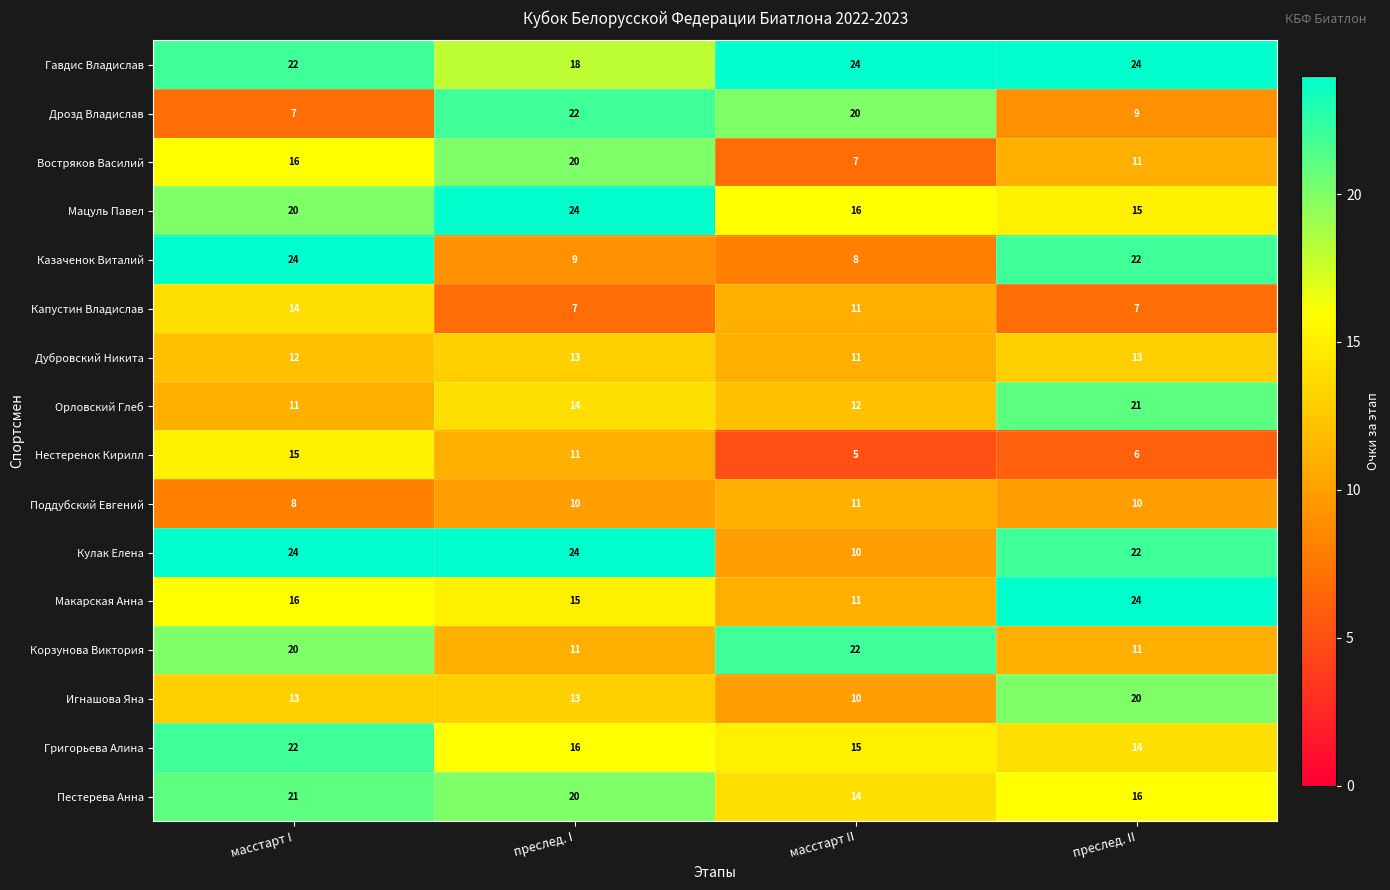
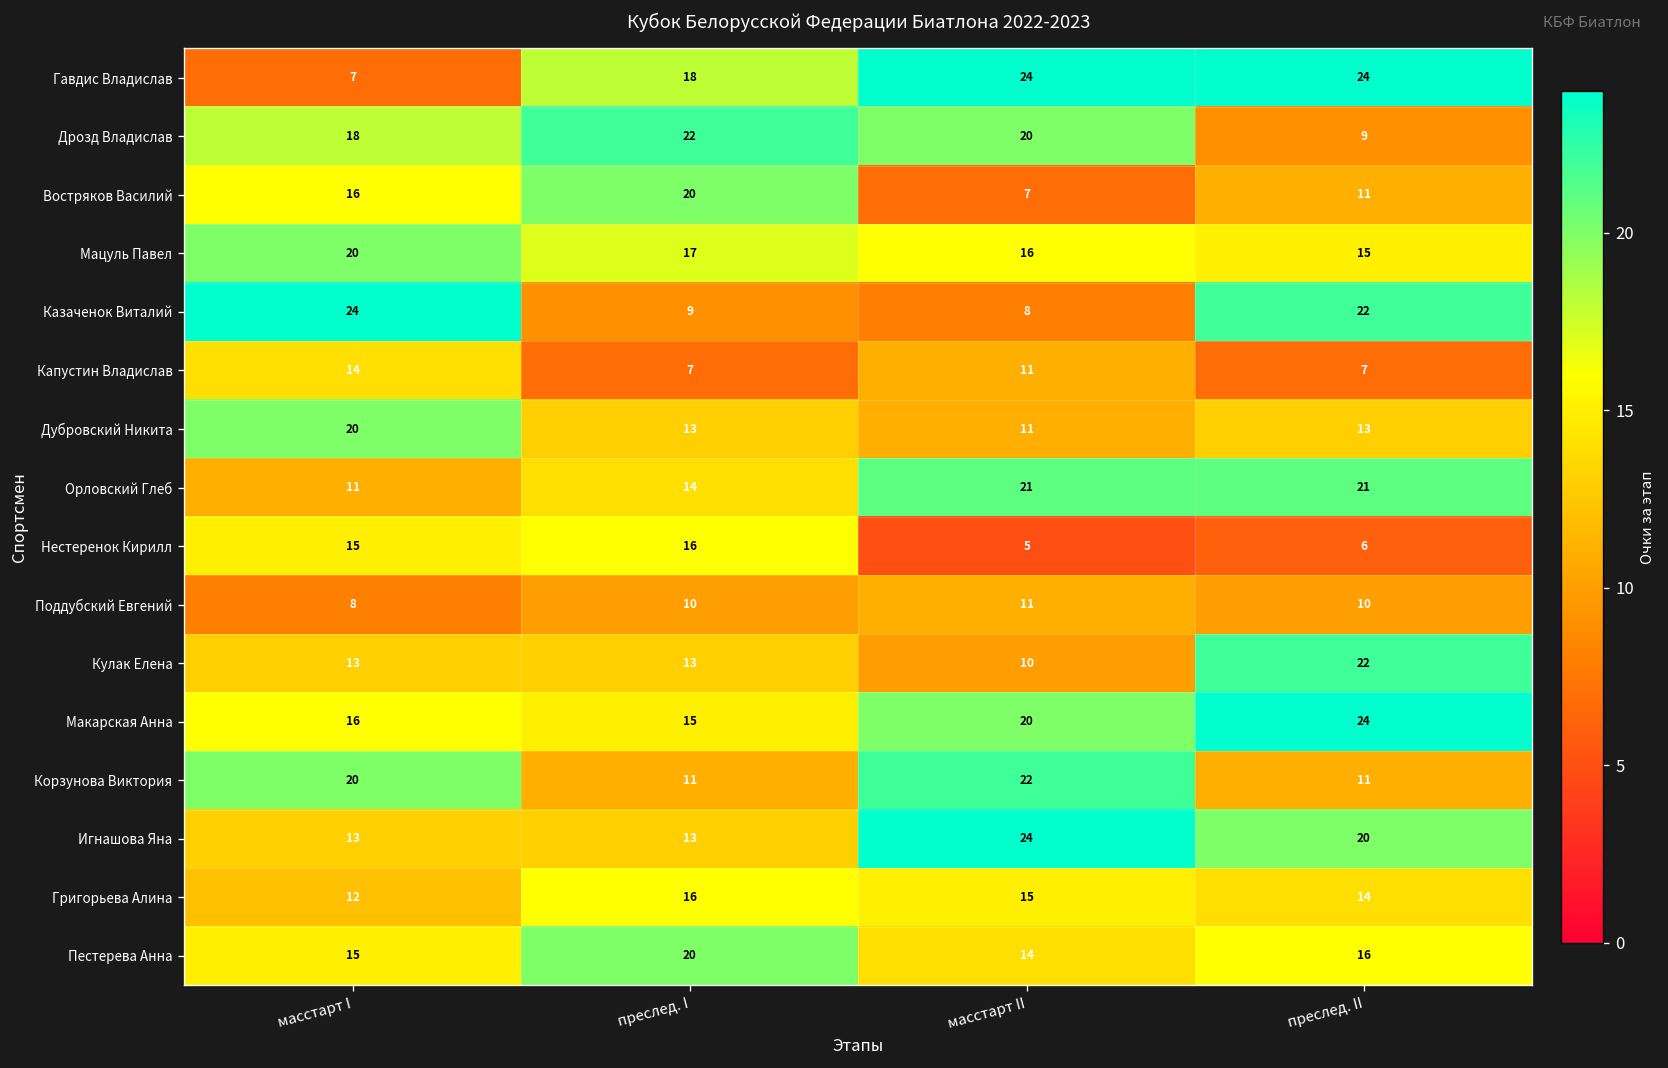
Гавдис Владислав, масстарт I: 22 -> 7
Дрозд Владислав, масстарт I: 7 -> 18
Мацуль Павел, преслед. I: 24 -> 17
Дубровский Никита, масстарт I: 12 -> 20
Орловский Глеб, масстарт II: 12 -> 21
Нестеренок Кирилл, преслед. I: 11 -> 16
Кулак Елена, масстарт I: 24 -> 13
Кулак Елена, преслед. I: 24 -> 13
Макарская Анна, масстарт II: 11 -> 20
Игнашова Яна, масстарт II: 10 -> 24
Григорьева Алина, масстарт I: 22 -> 12
Пестерева Анна, масстарт I: 21 -> 15
